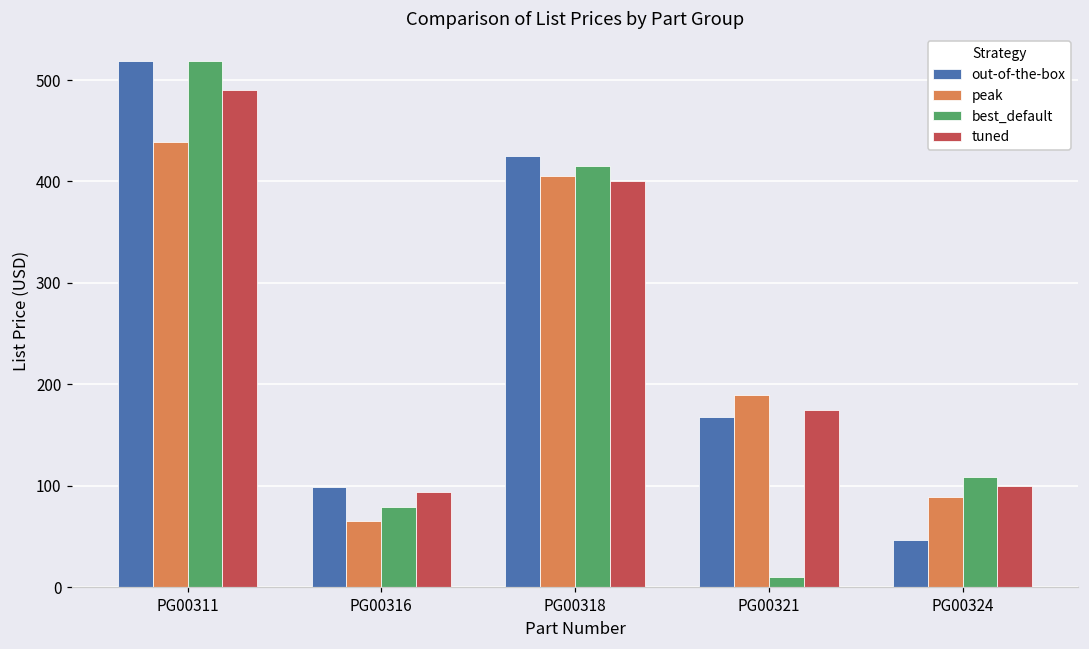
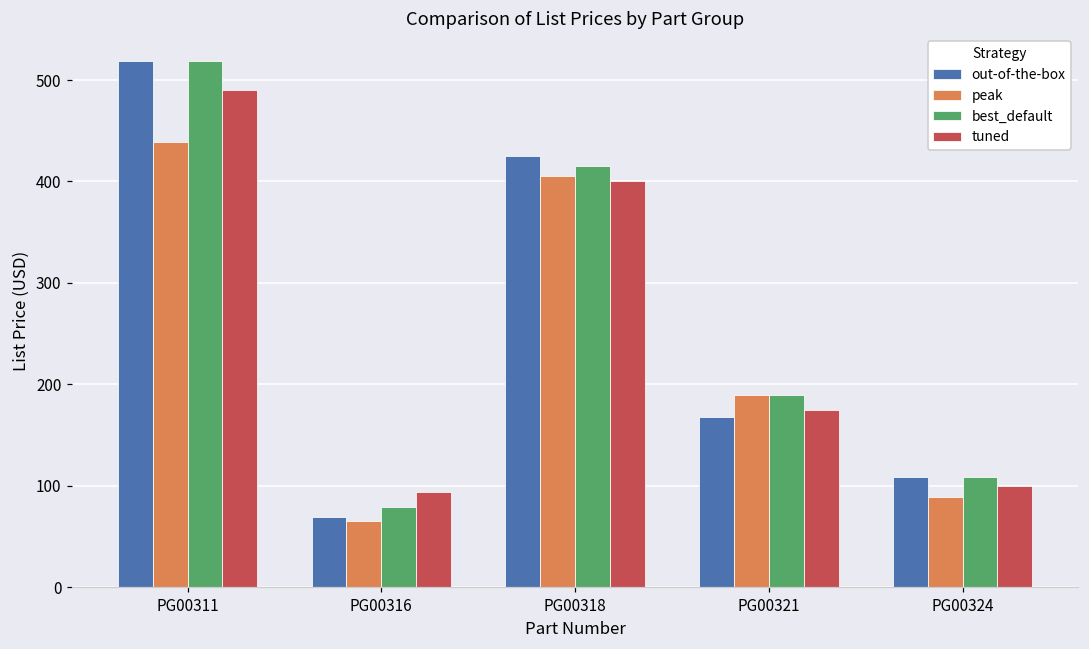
out-of-the-box, PG00316: 100 -> 70
best_default, PG00321: 10 -> 190
out-of-the-box, PG00324: 50 -> 110
